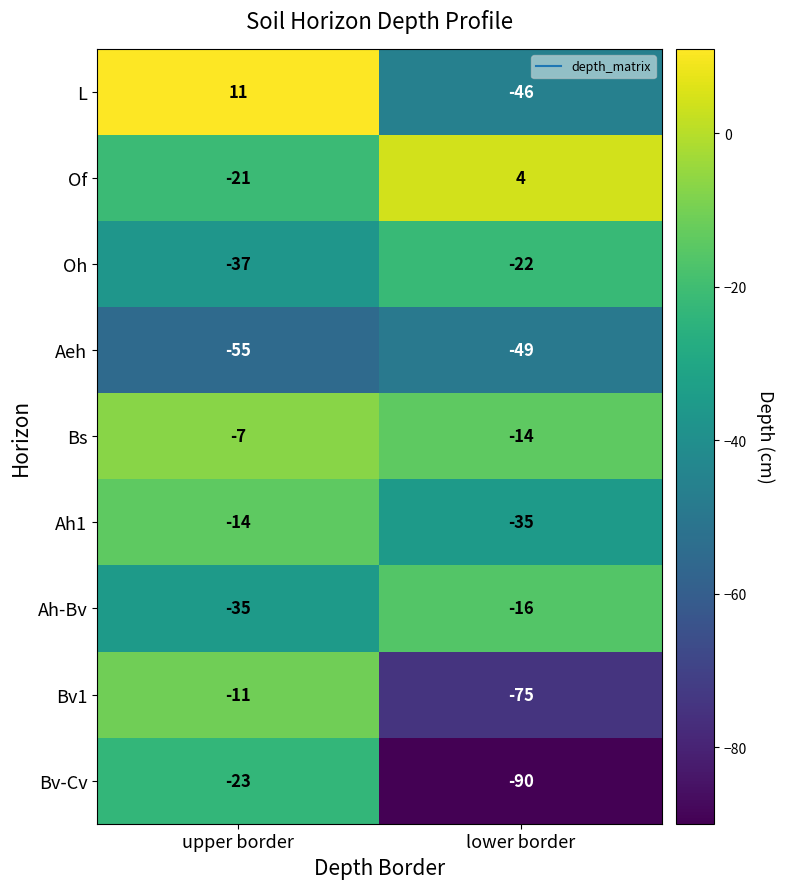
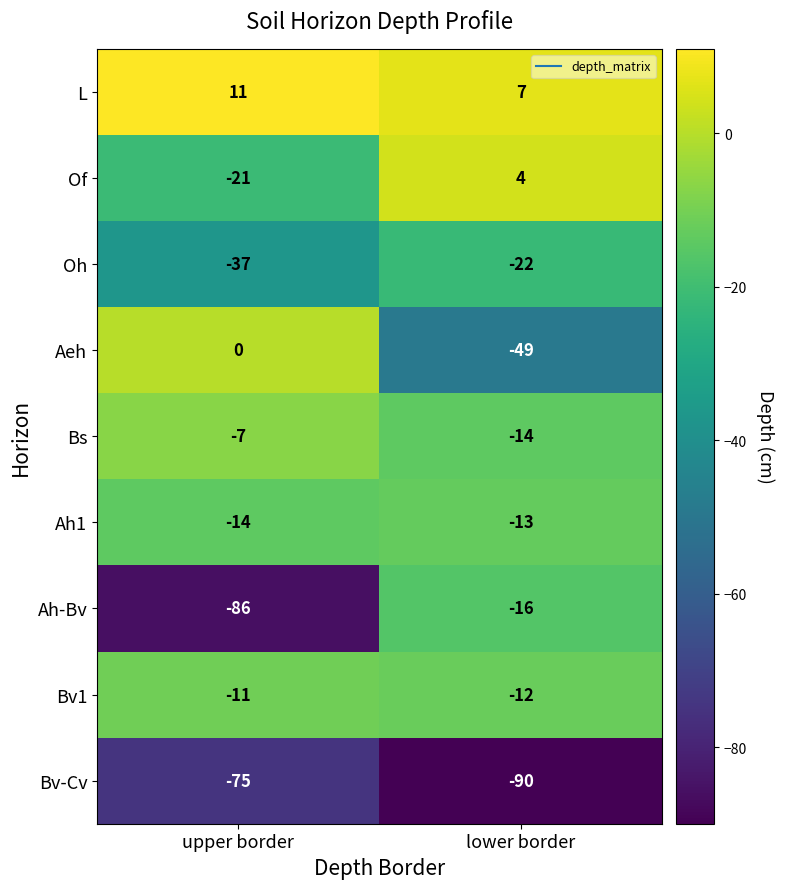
L, lower border: -46 -> 7
Aeh, upper border: -55 -> 0
Ah1, lower border: -35 -> -13
Ah-Bv, upper border: -35 -> -86
Bv1, lower border: -75 -> -12
Bv-Cv, upper border: -23 -> -75
